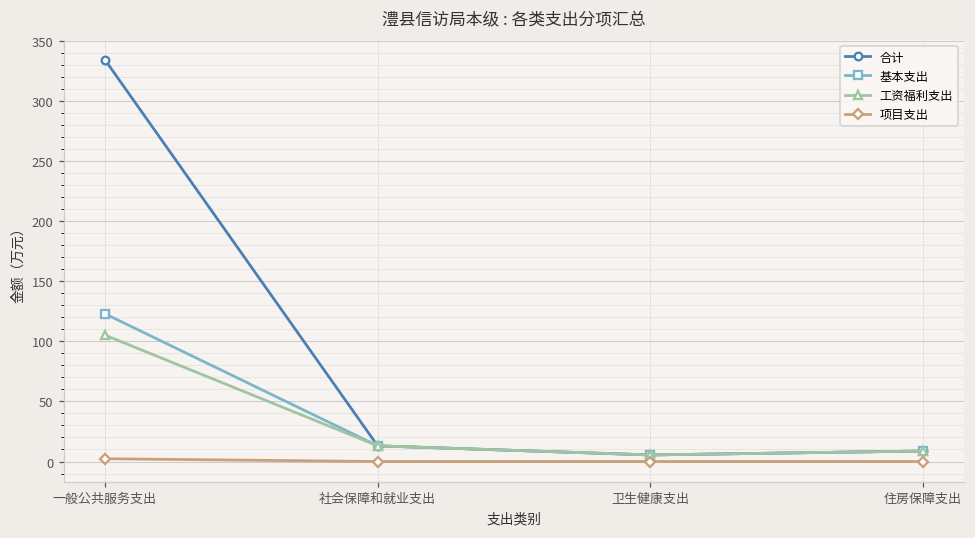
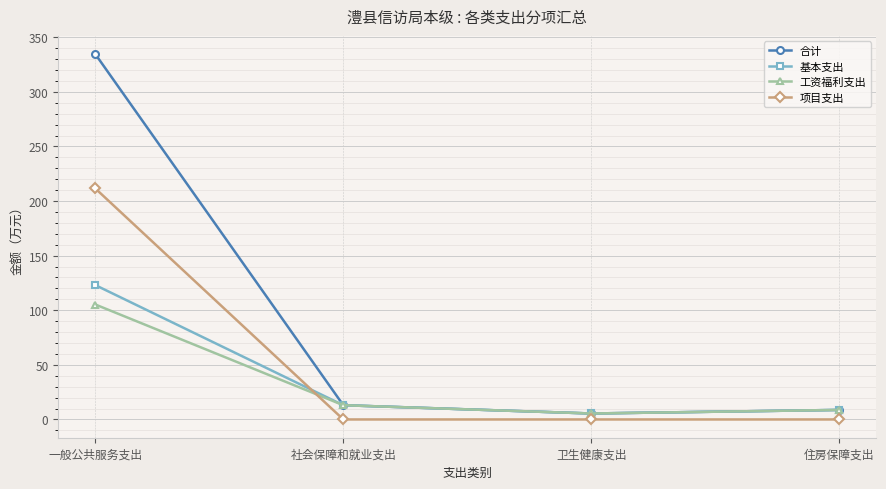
项目支出, 一般公共服务支出: 2 -> 212
